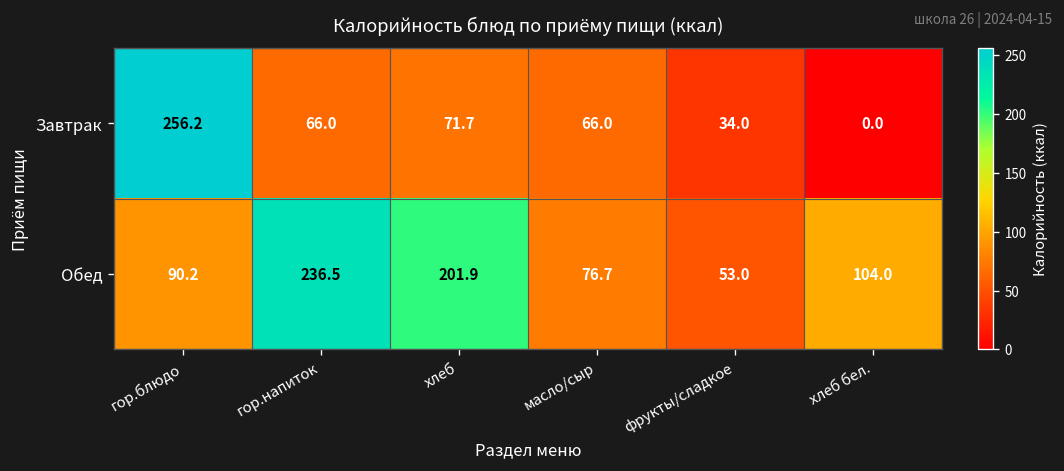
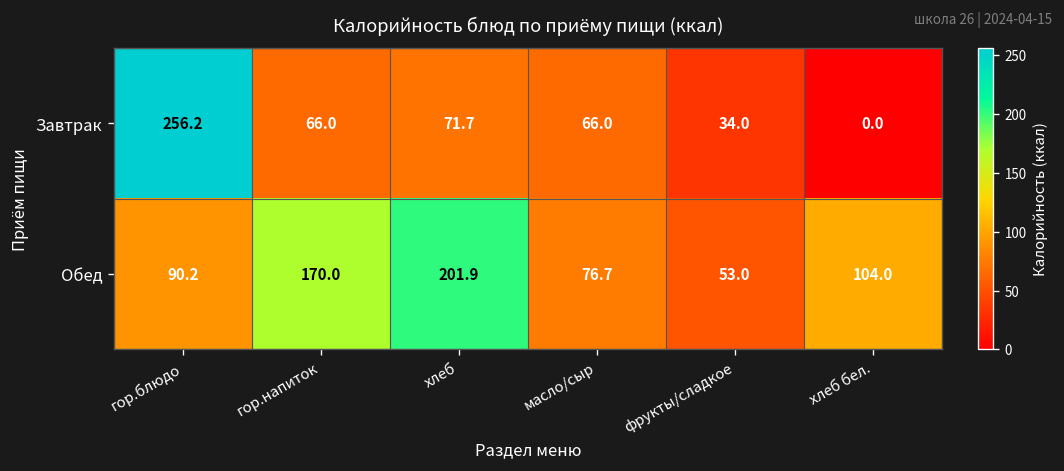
Обед, гор.напиток: 236.5 -> 170.0
